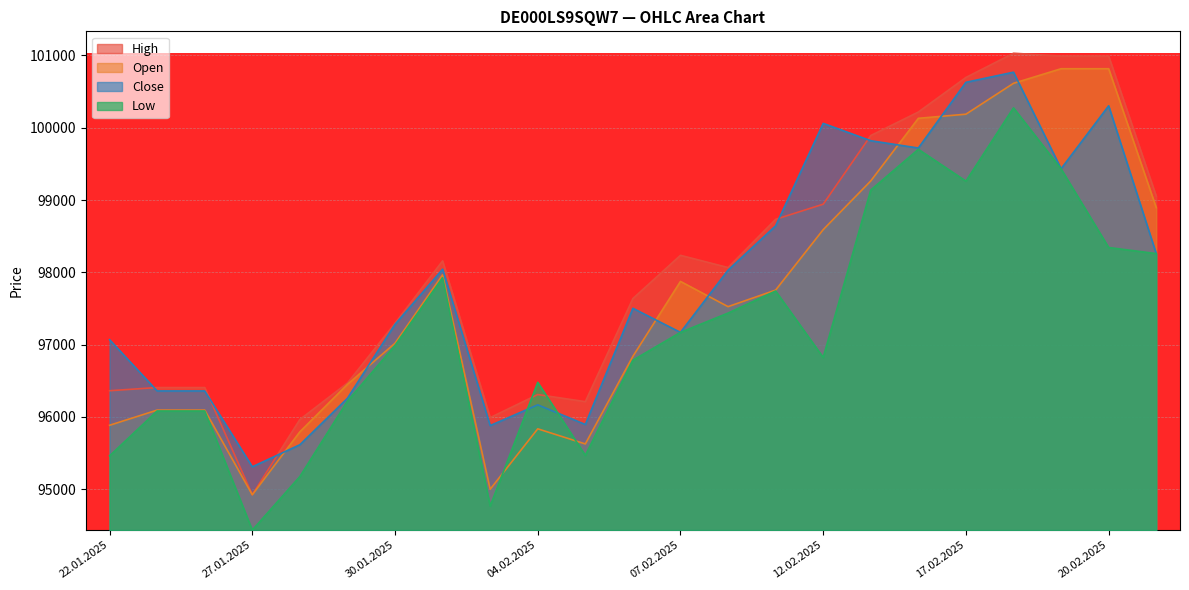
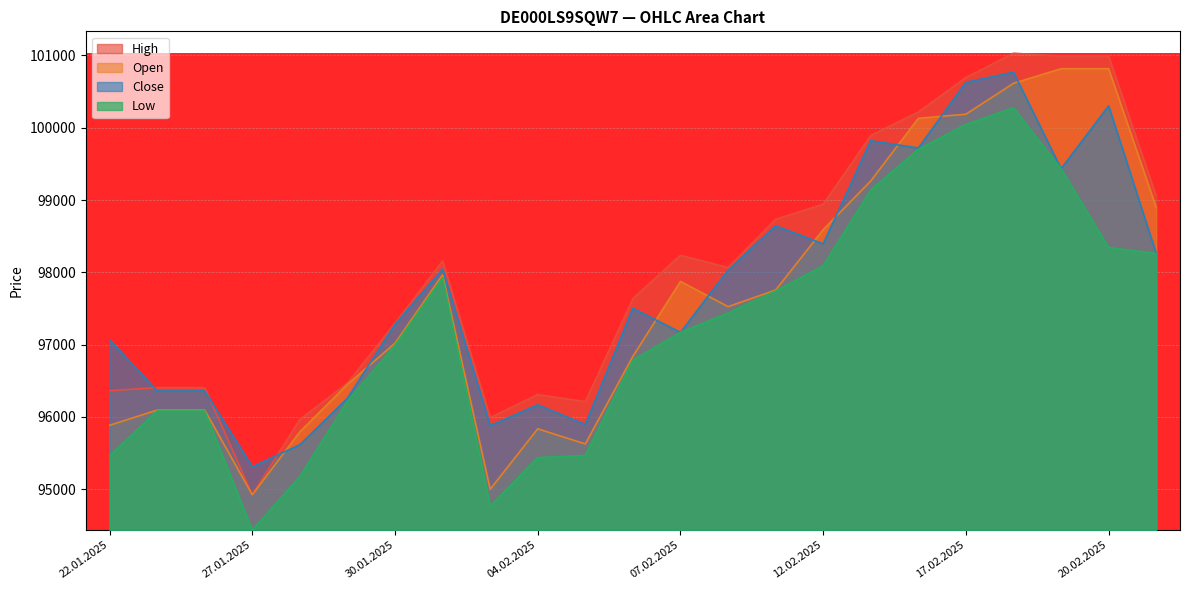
Low, 04.02.2025: 96500 -> 95400
Close, 12.02.2025: 100100 -> 98400
Low, 12.02.2025: 96800 -> 98100
Low, 17.02.2025: 99300 -> 100000
